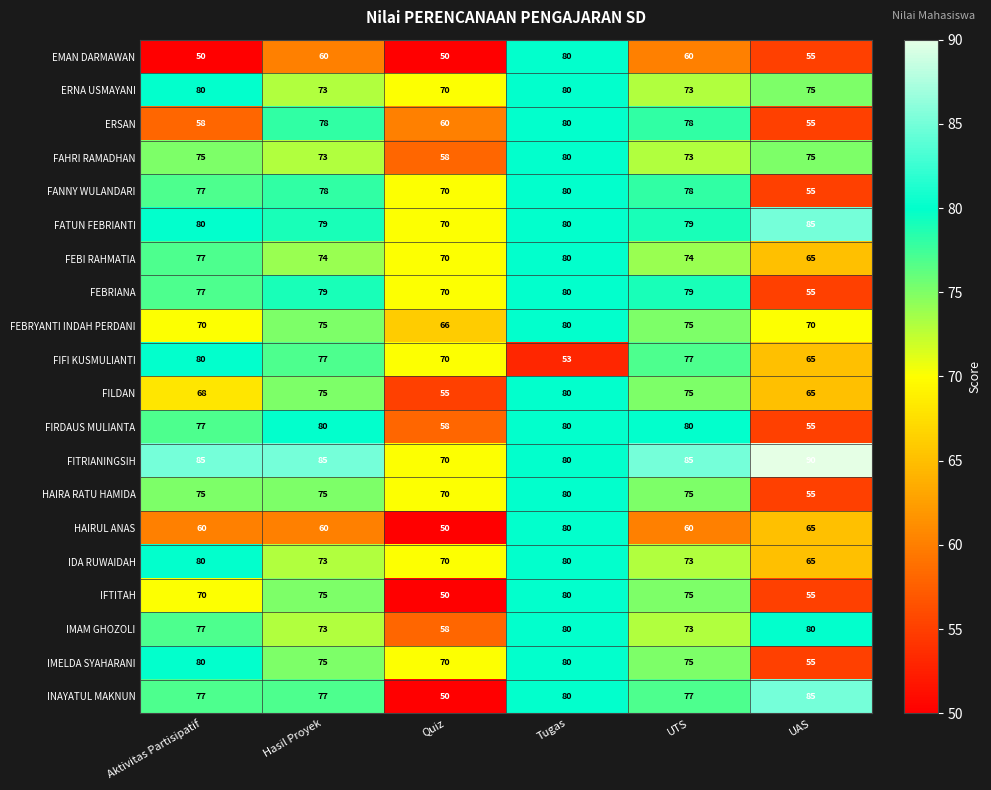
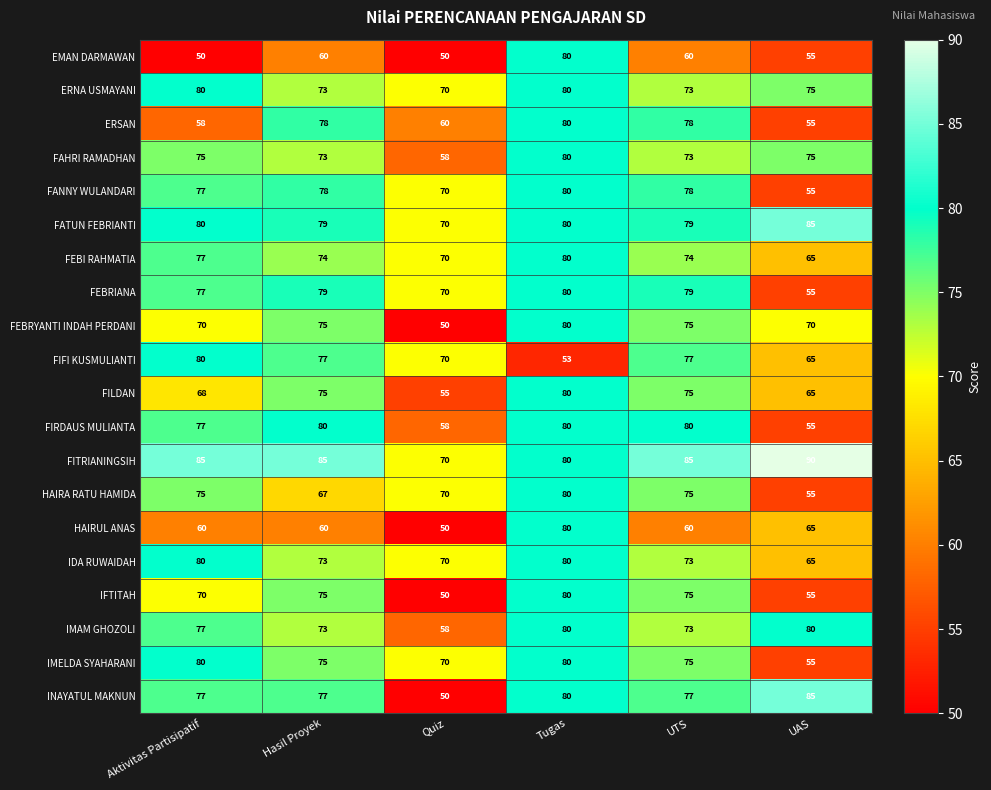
FEBRYANTI INDAH PERDANI, Quiz: 66 -> 50
HAIRA RATU HAMIDA, Hasil Proyek: 75 -> 67
